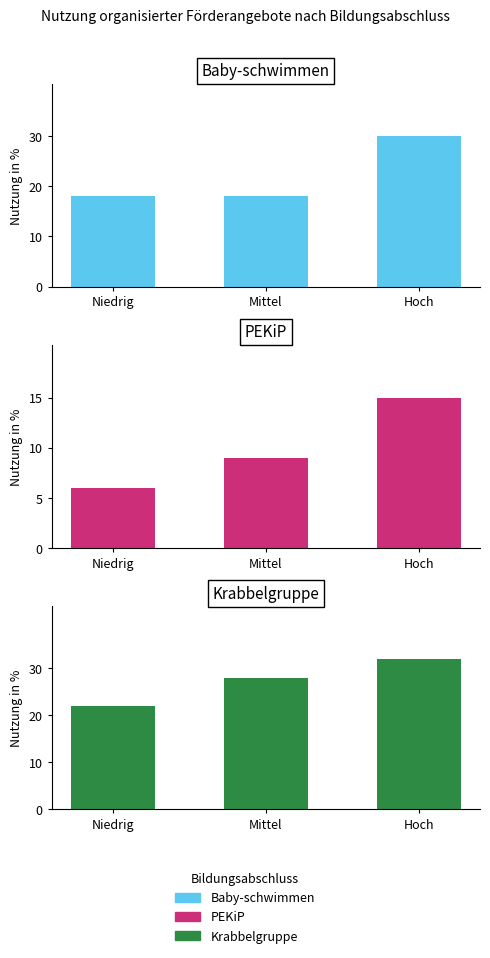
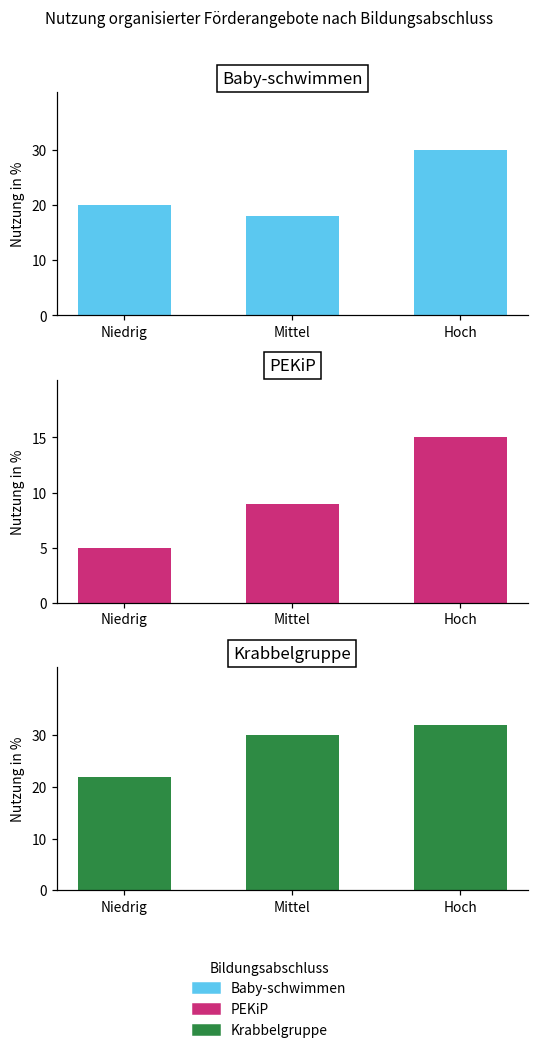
Baby-schwimmen, Niedrig: 18 -> 20
PEKiP, Niedrig: 6 -> 5
Krabbelgruppe, Mittel: 28 -> 30
